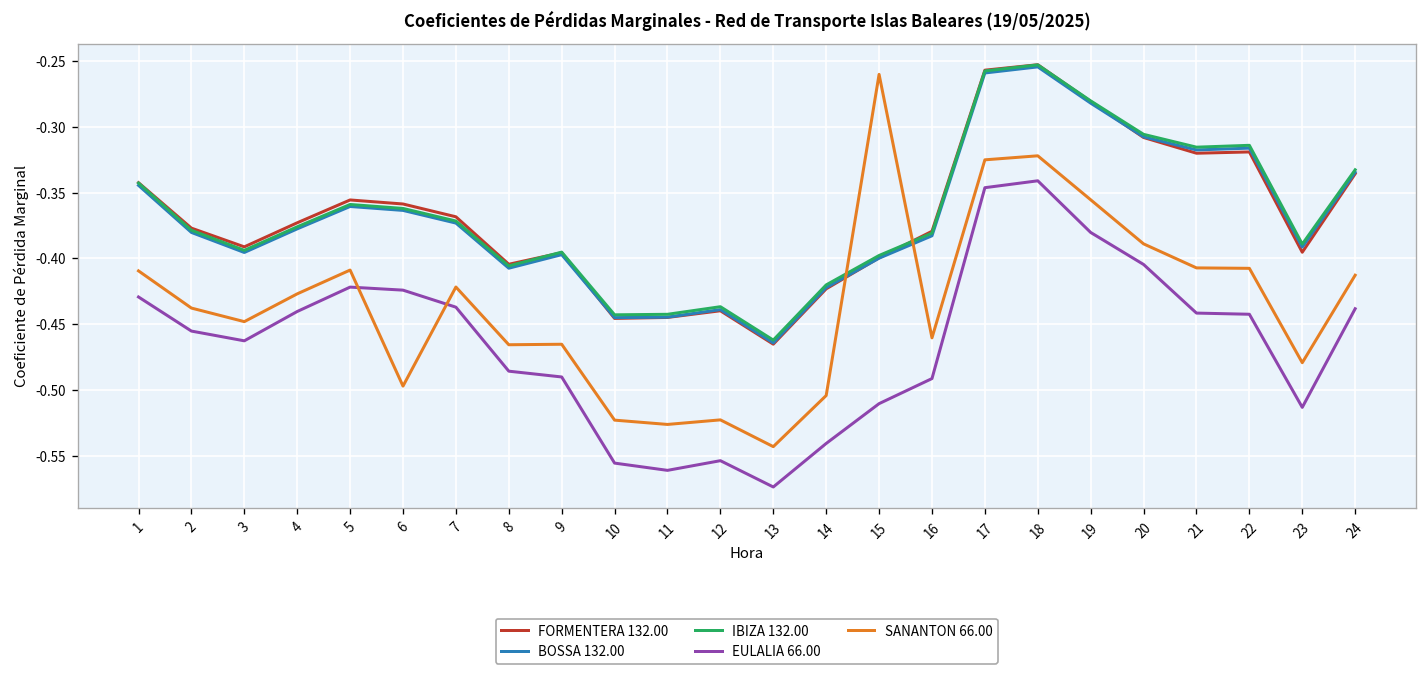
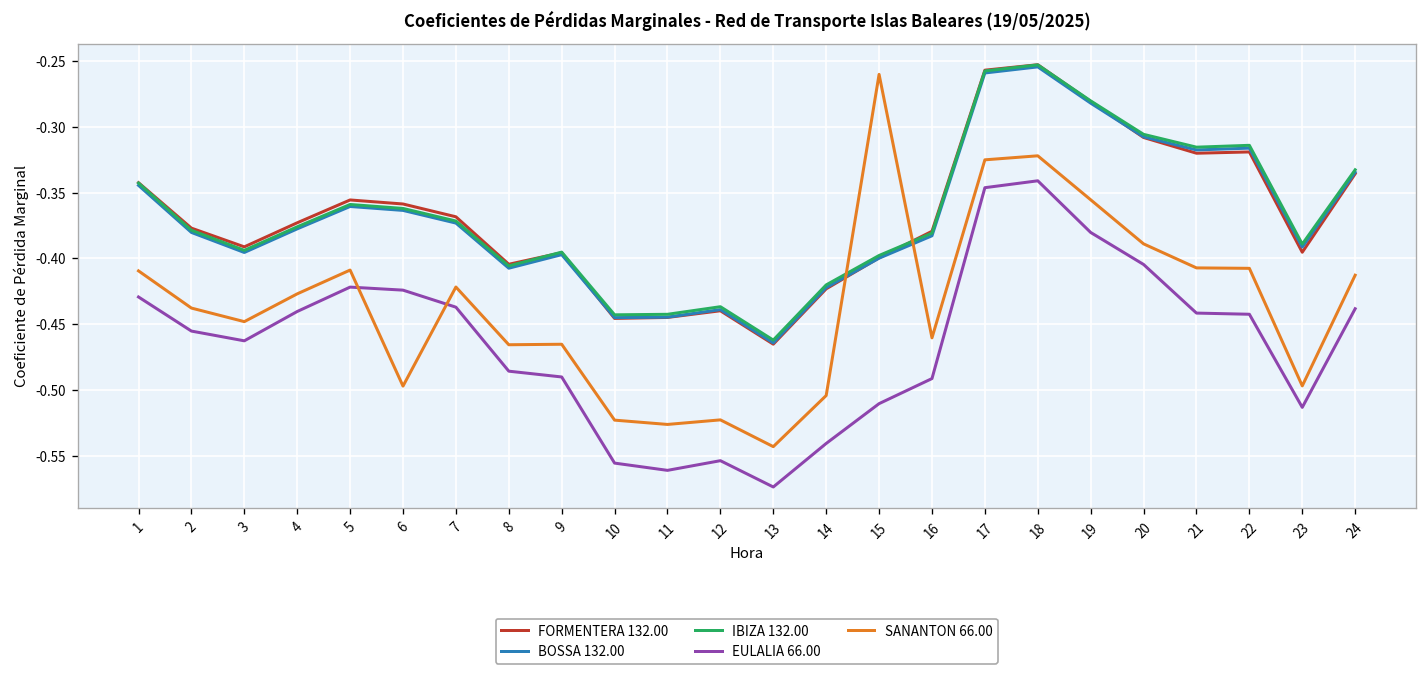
SANANTON 66.00, 23: -0.479 -> -0.497
